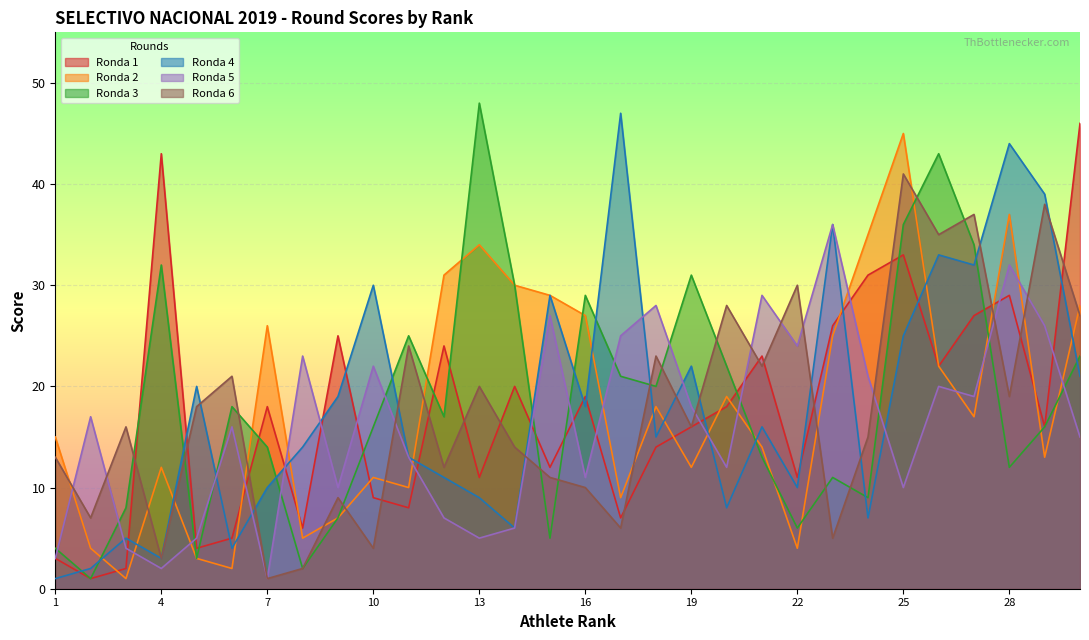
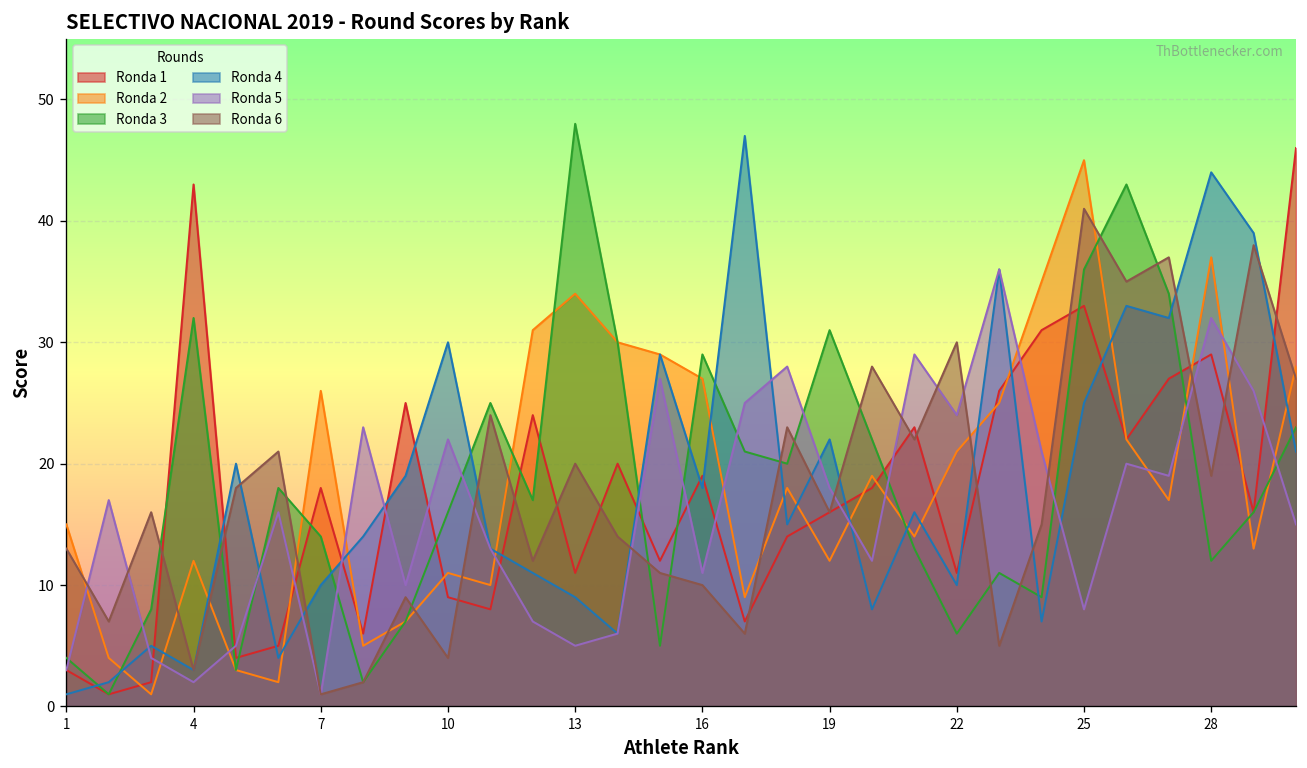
Ronda 2, 22: 4 -> 21
Ronda 5, 25: 10 -> 8
